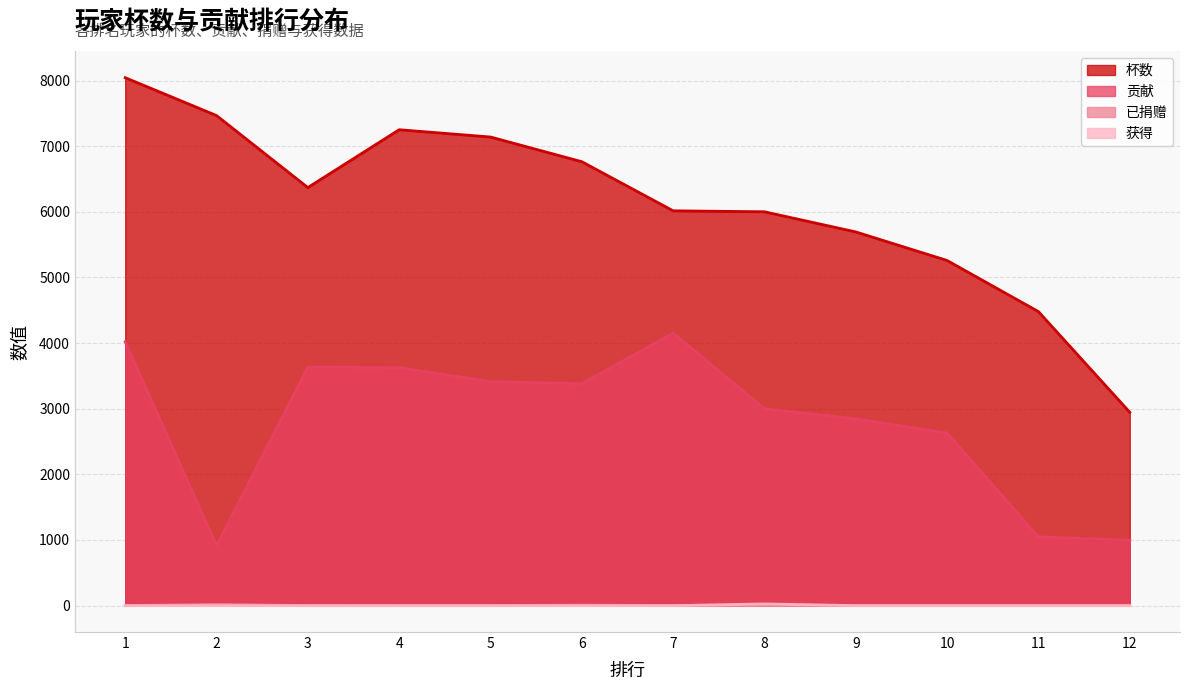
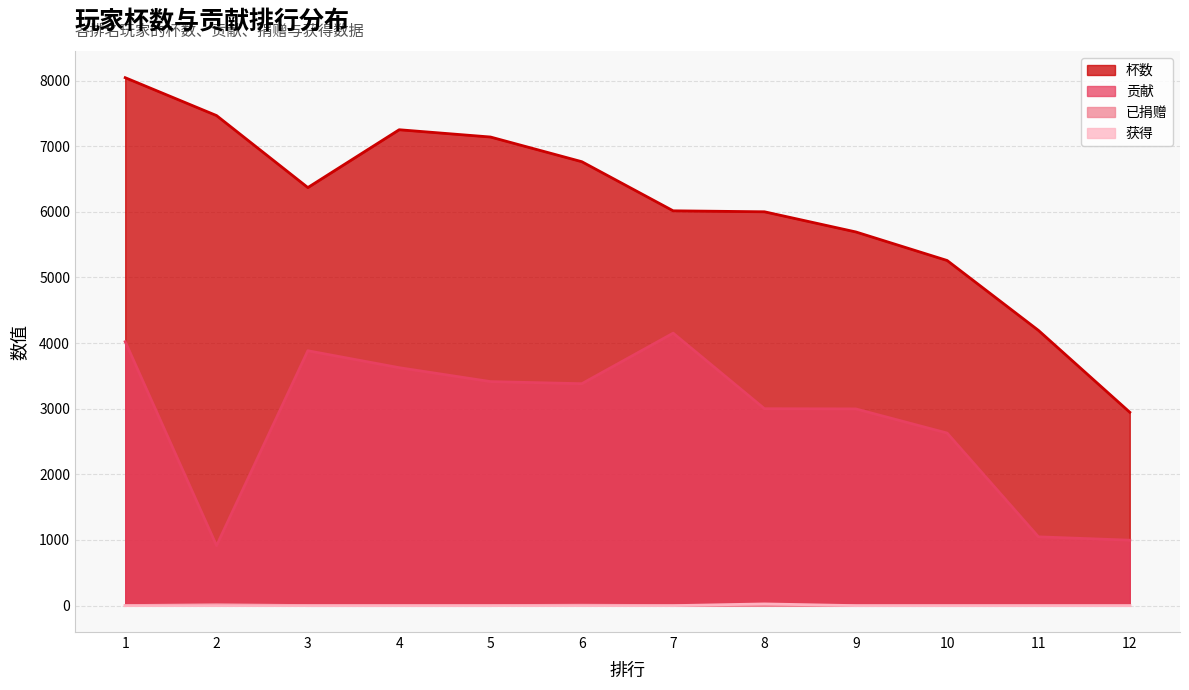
贡献, 3: 3600 -> 3900
贡献, 9: 2800 -> 3000
杯数, 11: 4500 -> 4200
